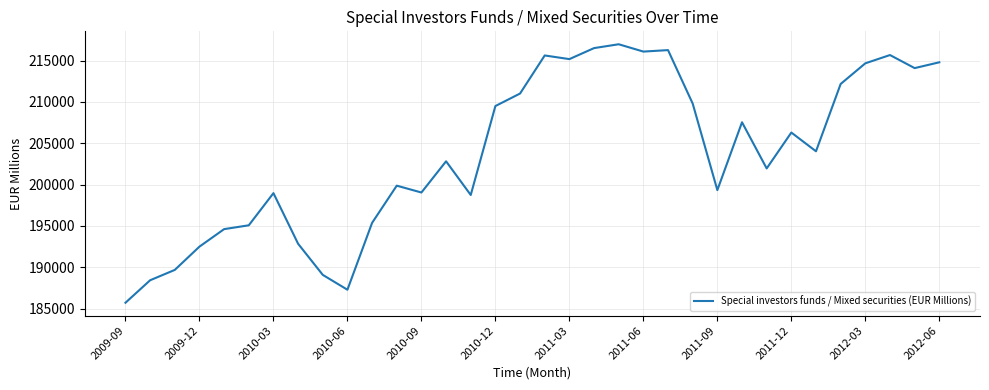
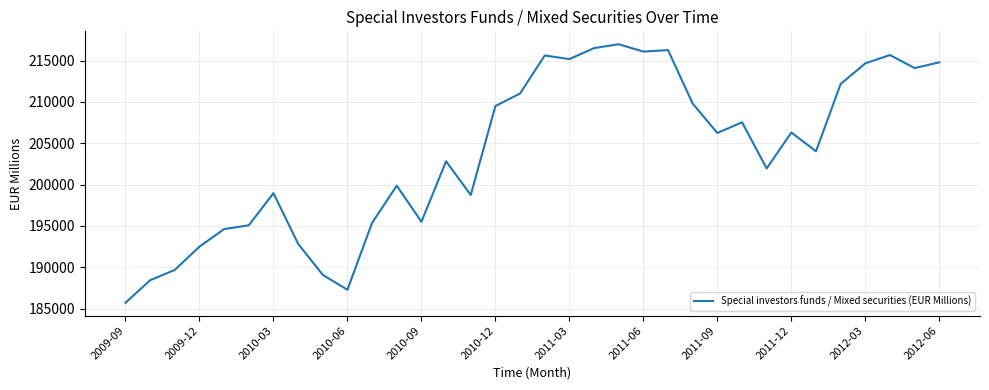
2010-09: 199000 -> 196000
2011-09: 199000 -> 206000
